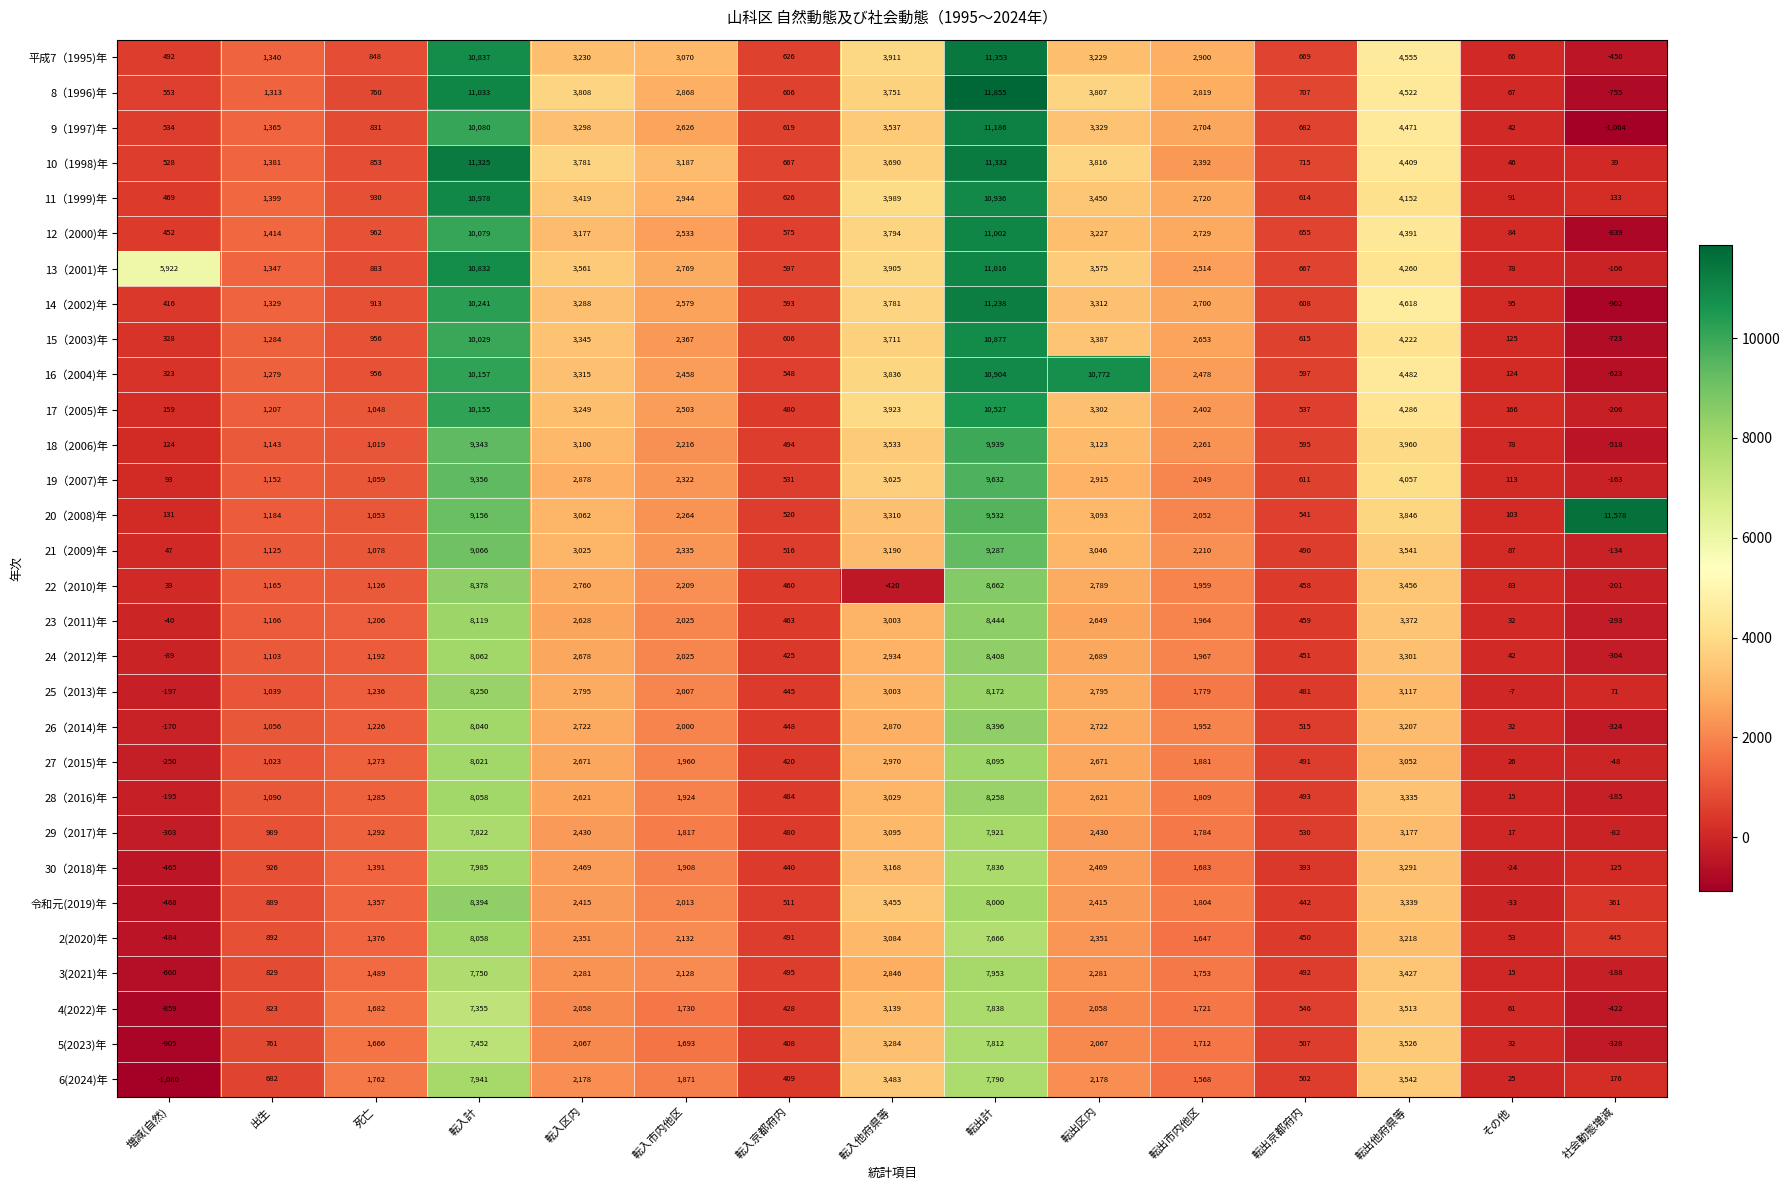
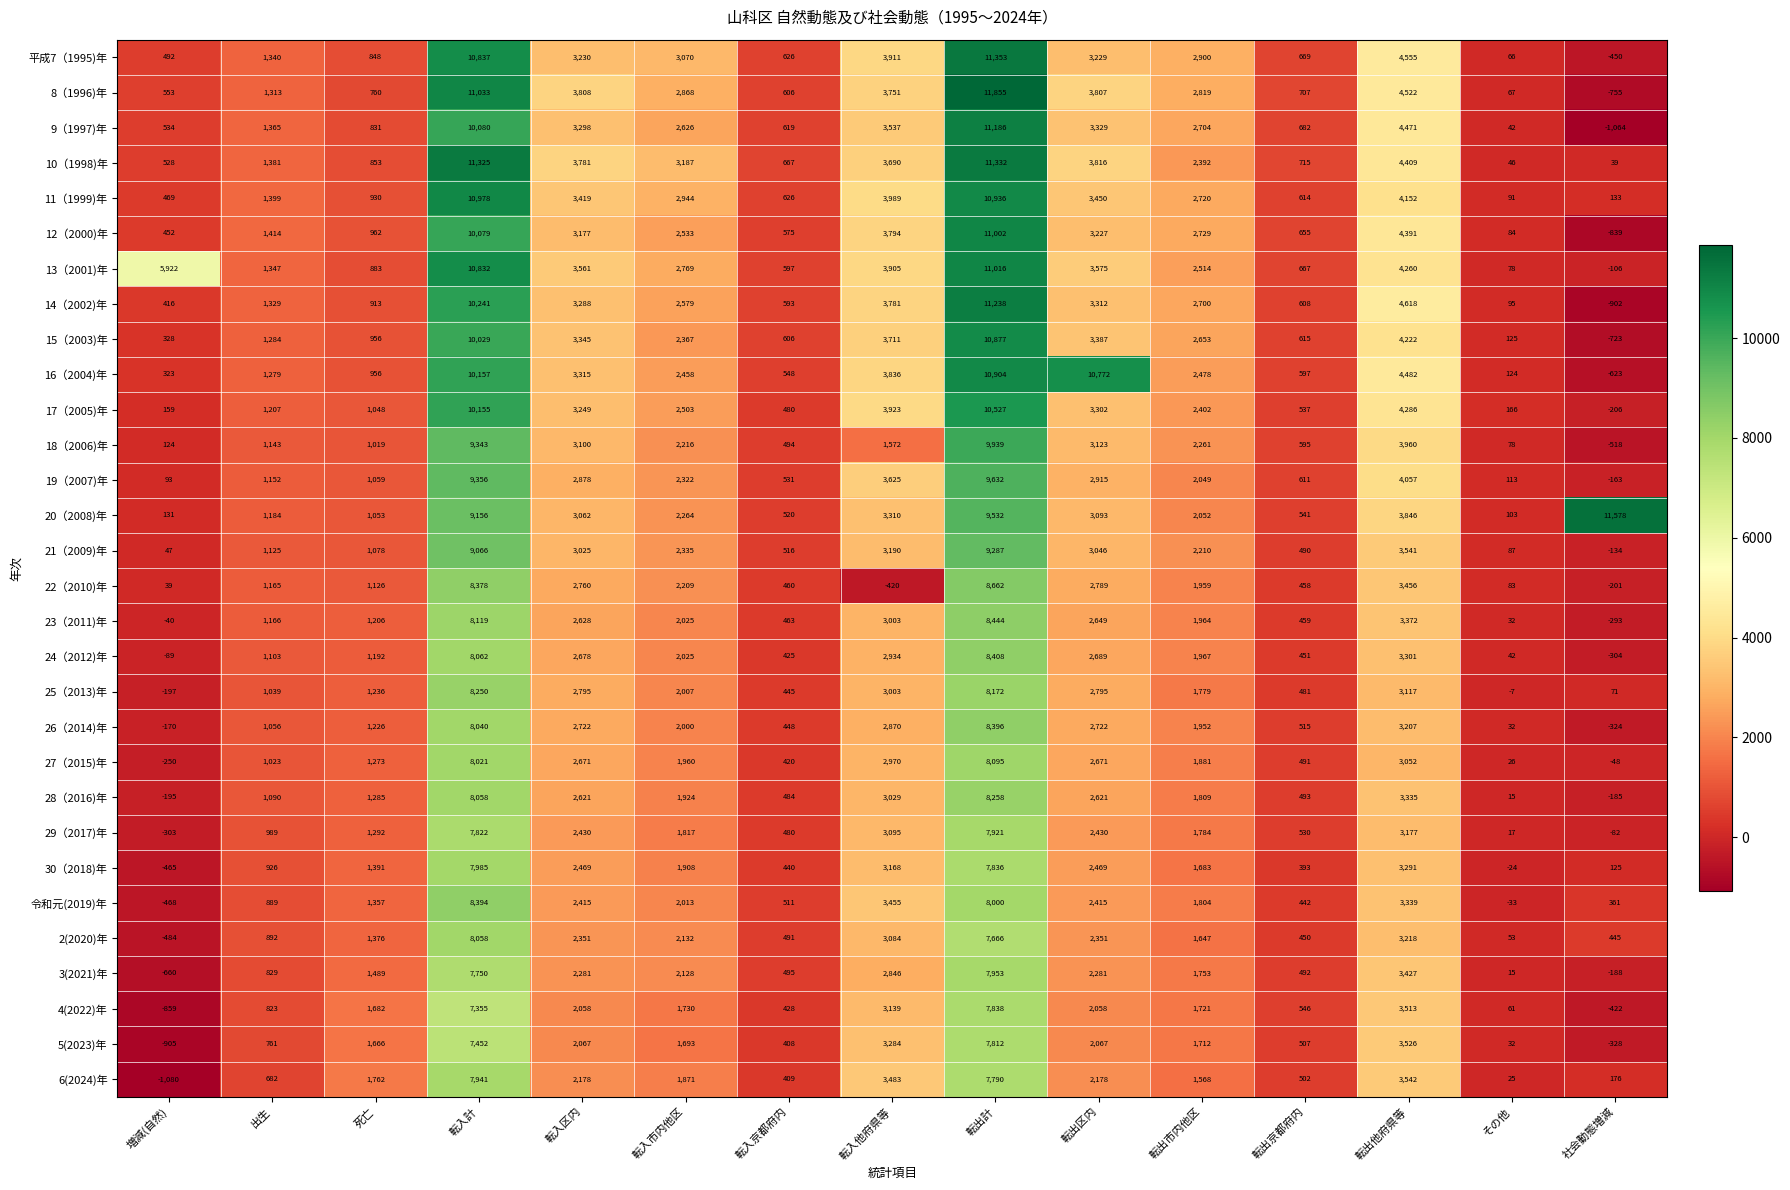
18（2006)年, 転入他府県等: 3,533 -> 1,572
